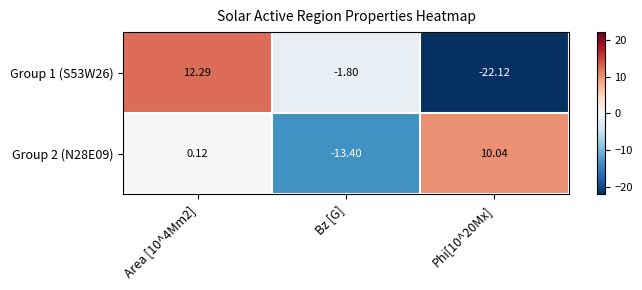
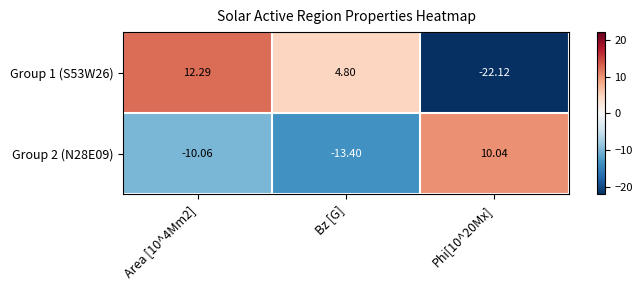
Group 1 (S53W26), Bz [G]: -1.80 -> 4.80
Group 2 (N28E09), Area [10^4Mm2]: 0.12 -> -10.06
